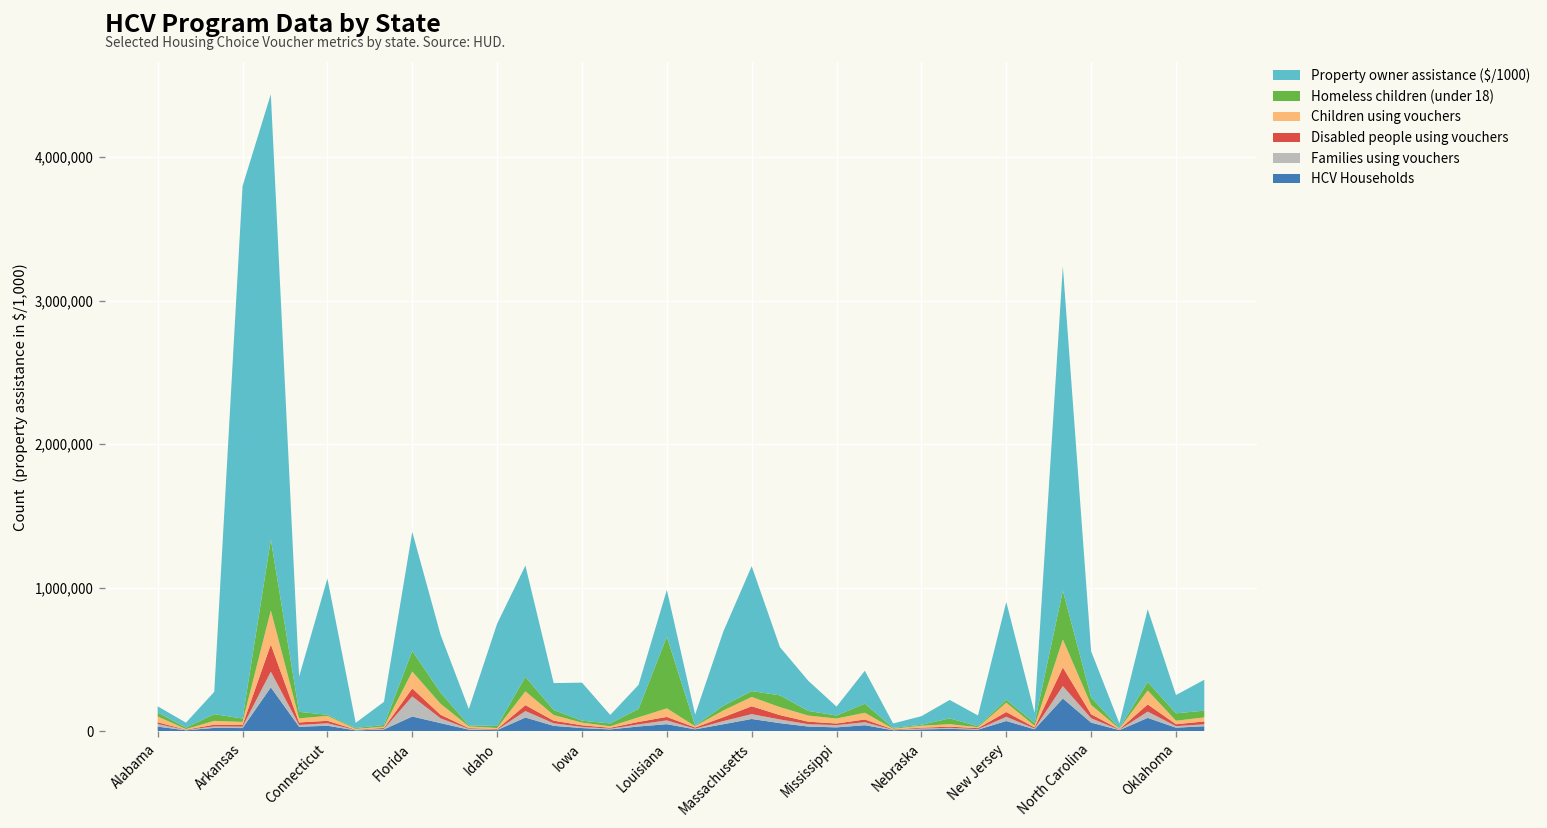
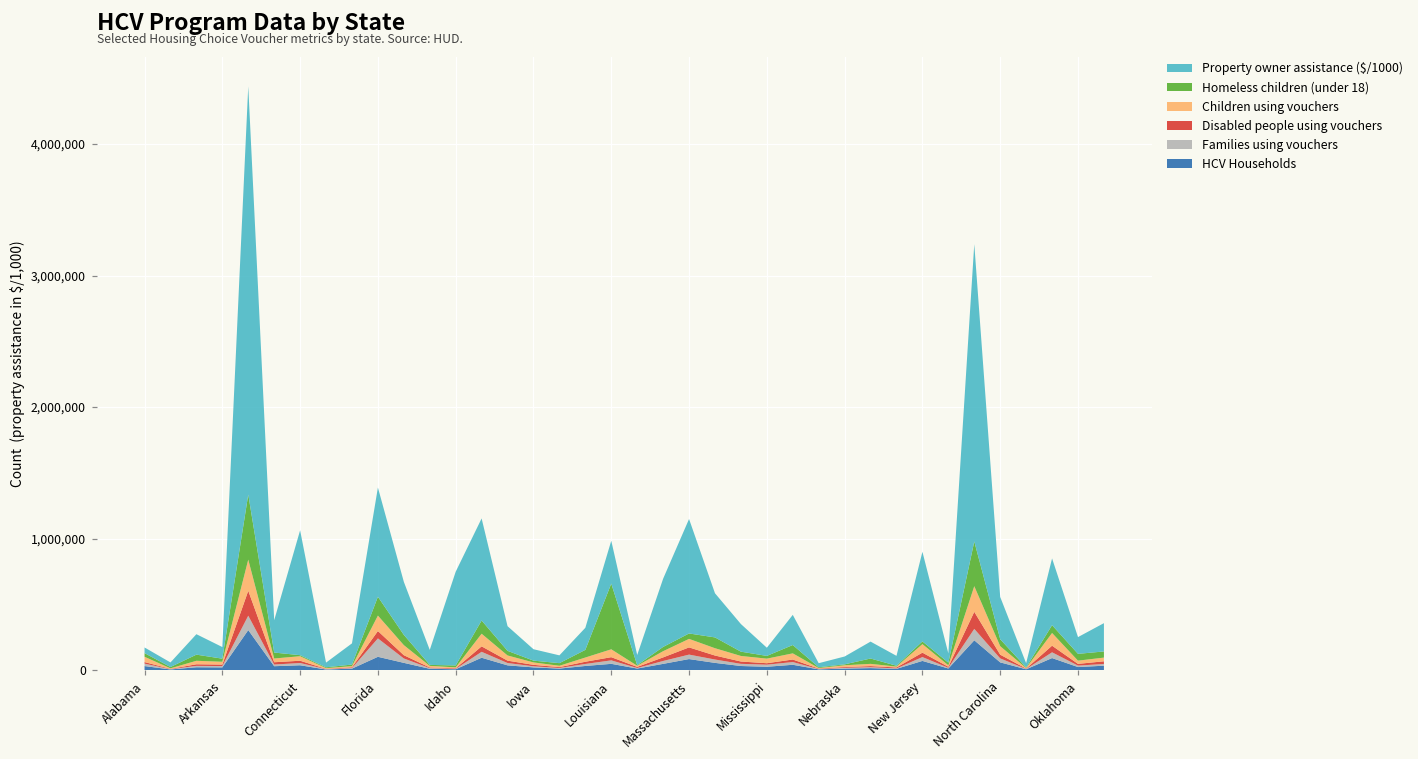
Property owner assistance ($/1000), Arkansas: 3,710,000 -> 90,000
Property owner assistance ($/1000), Iowa: 270,000 -> 90,000
